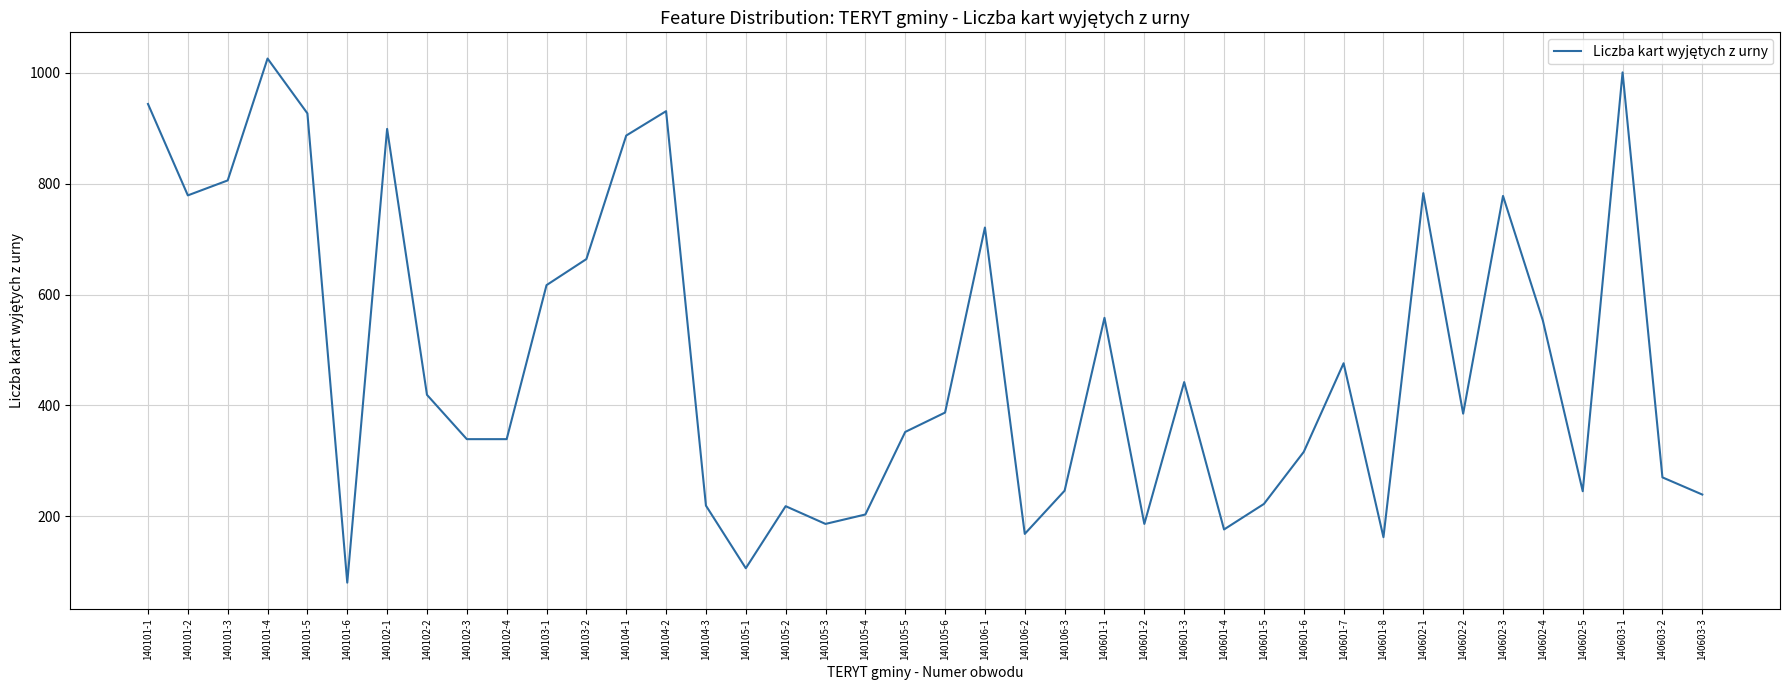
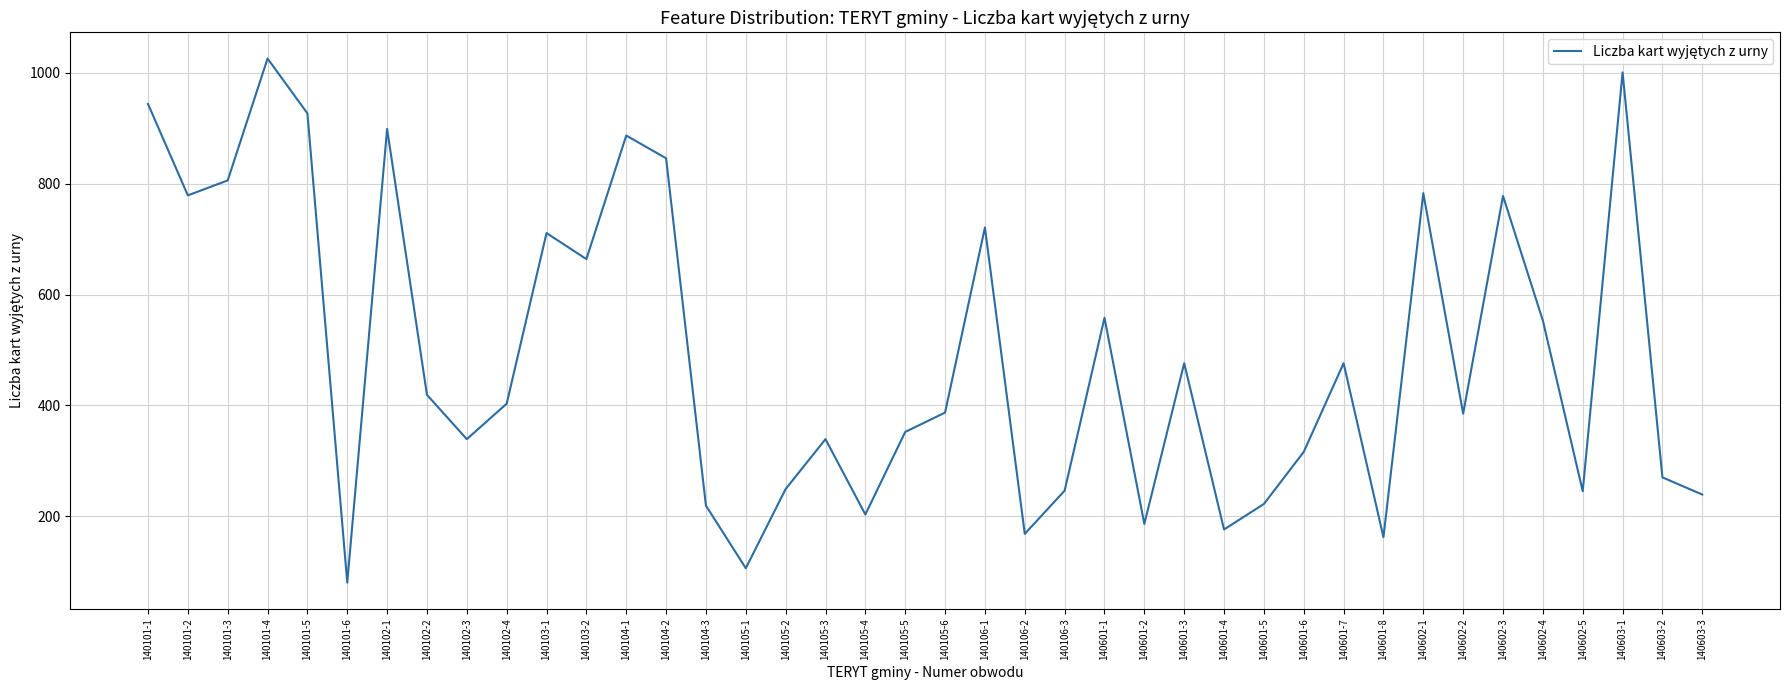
140102-4: 340 -> 400
140103-1: 620 -> 710
140104-2: 930 -> 850
140105-2: 220 -> 250
140105-3: 190 -> 340
140601-3: 440 -> 480
